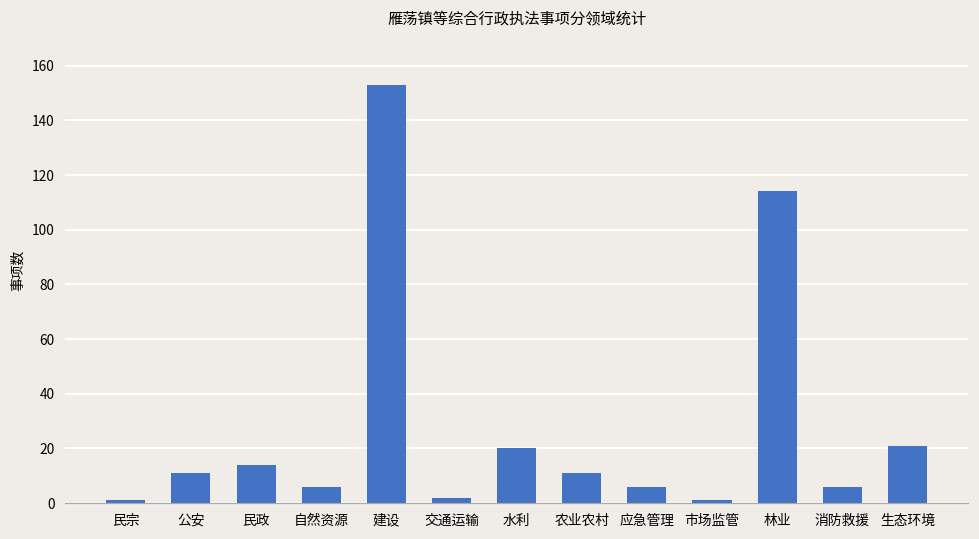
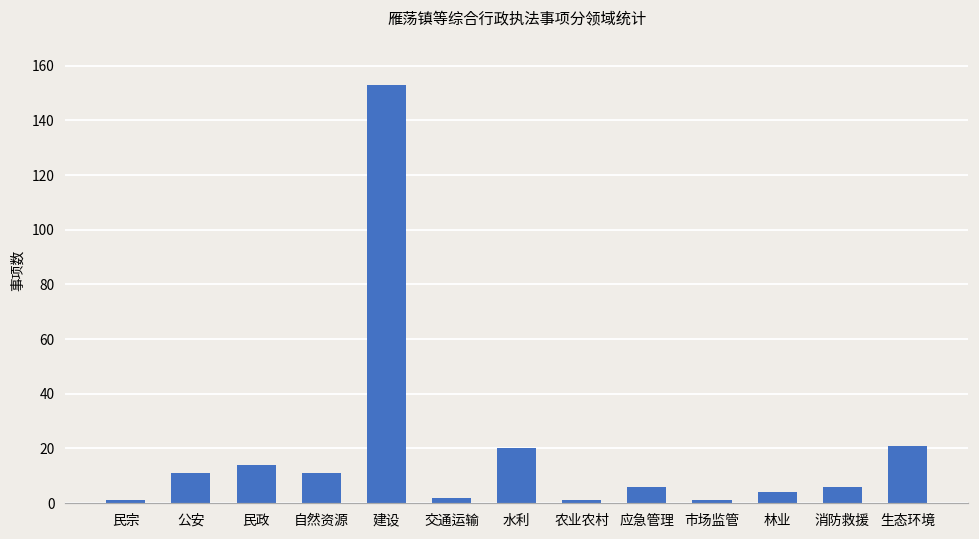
自然资源: 6 -> 11
农业农村: 11 -> 1
林业: 114 -> 4
